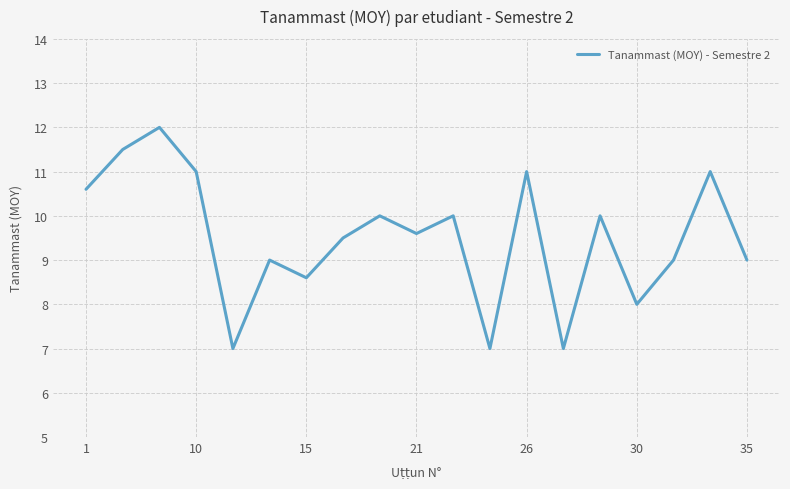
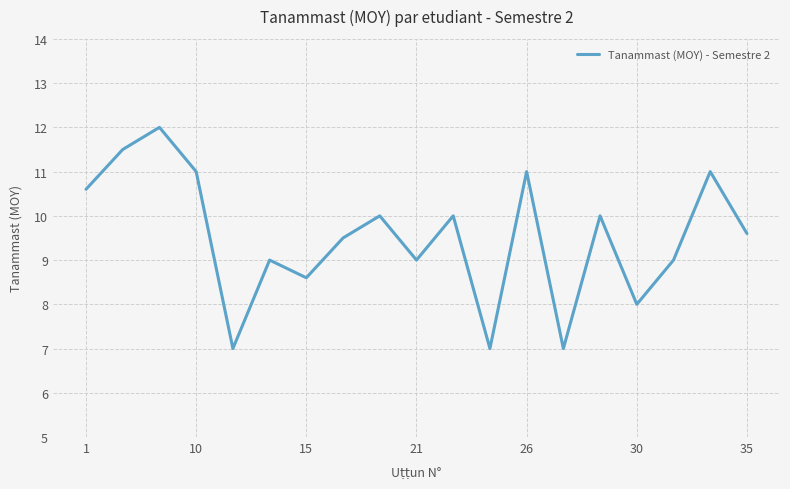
21: 9.6 -> 9.0
35: 9.0 -> 9.6
